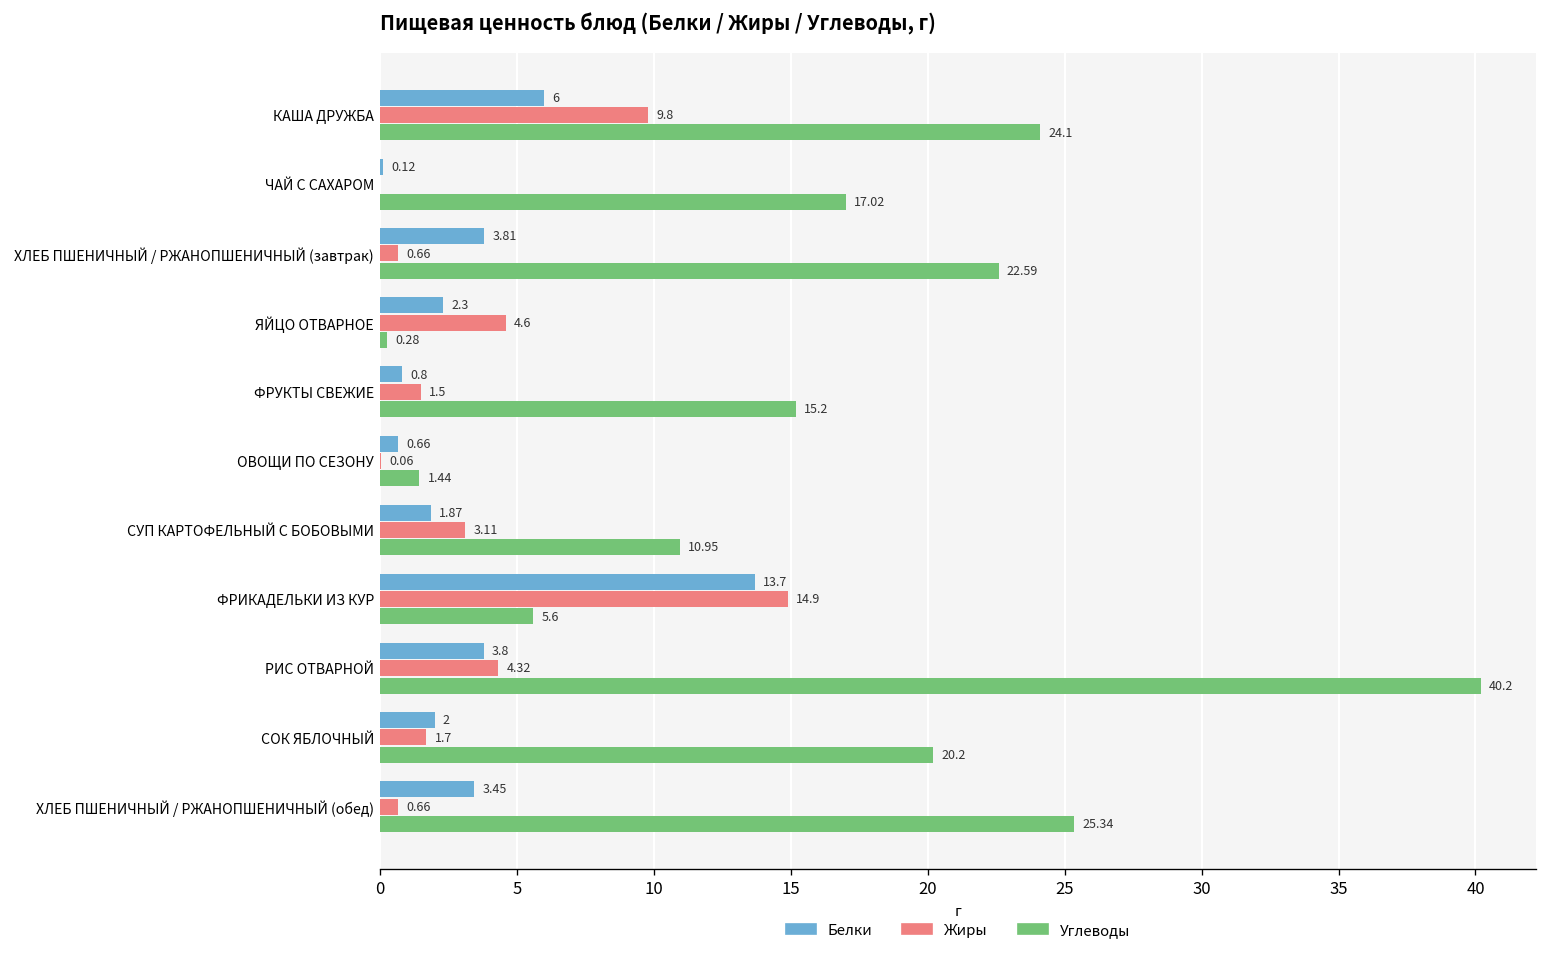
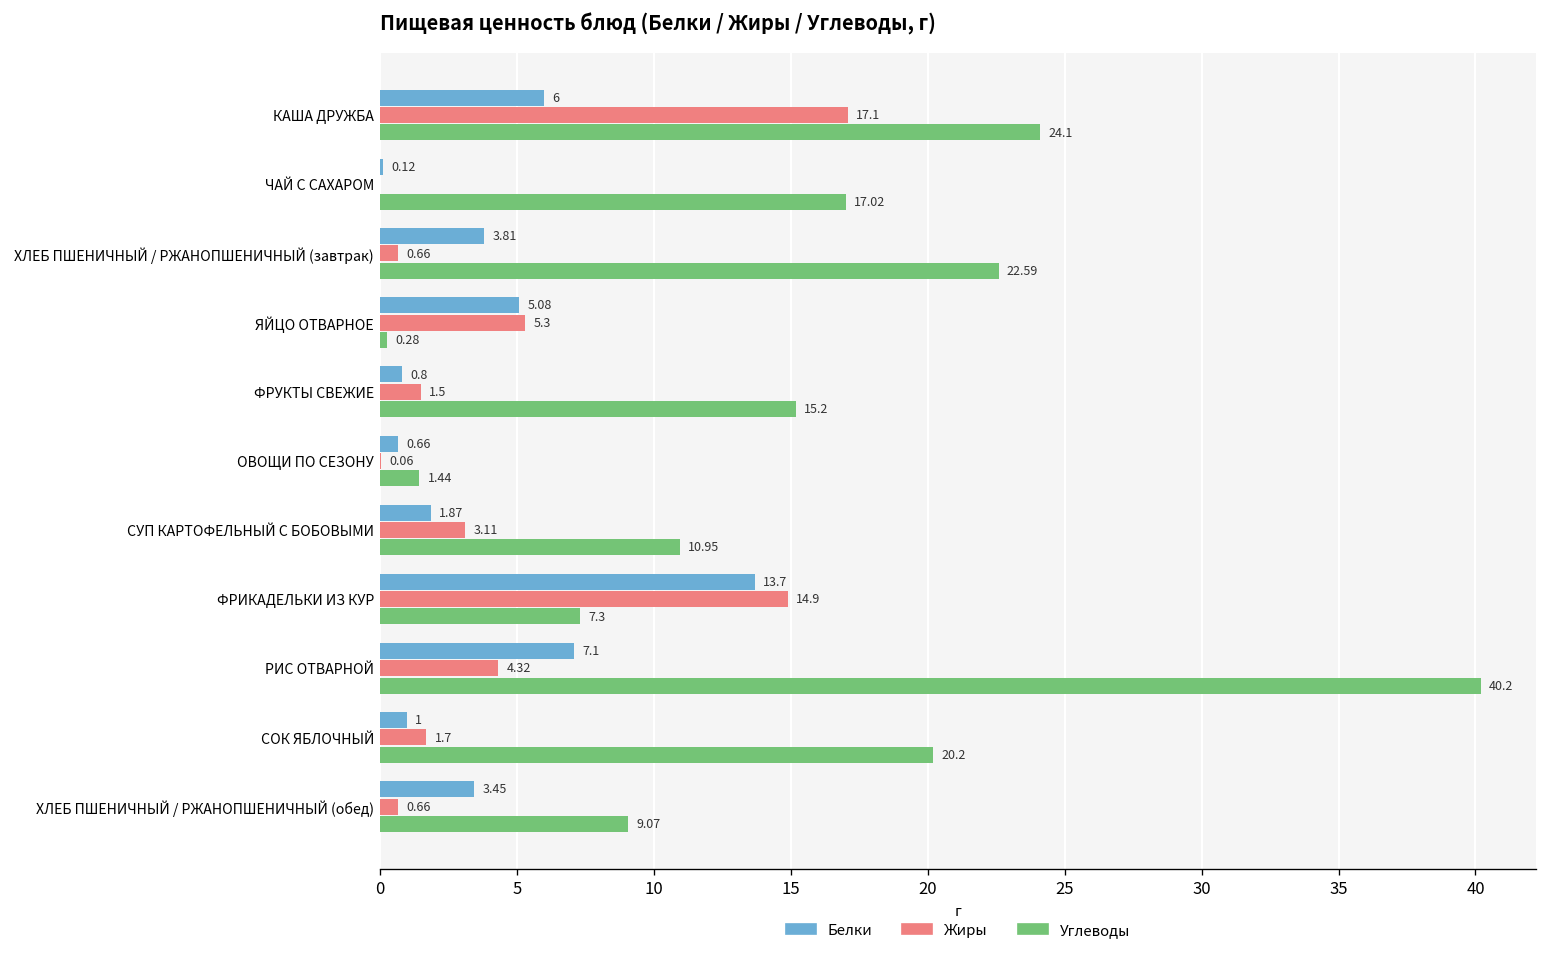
Жиры, КАША ДРУЖБА: 9.8 -> 17.1
Белки, ЯЙЦО ОТВАРНОЕ: 2.3 -> 5.08
Жиры, ЯЙЦО ОТВАРНОЕ: 4.6 -> 5.3
Углеводы, ФРИКАДЕЛЬКИ ИЗ КУР: 5.6 -> 7.3
Белки, РИС ОТВАРНОЙ: 3.8 -> 7.1
Белки, СОК ЯБЛОЧНЫЙ: 2 -> 1
Углеводы, ХЛЕБ ПШЕНИЧНЫЙ / РЖАНОПШЕНИЧНЫЙ (обед): 25.34 -> 9.07
